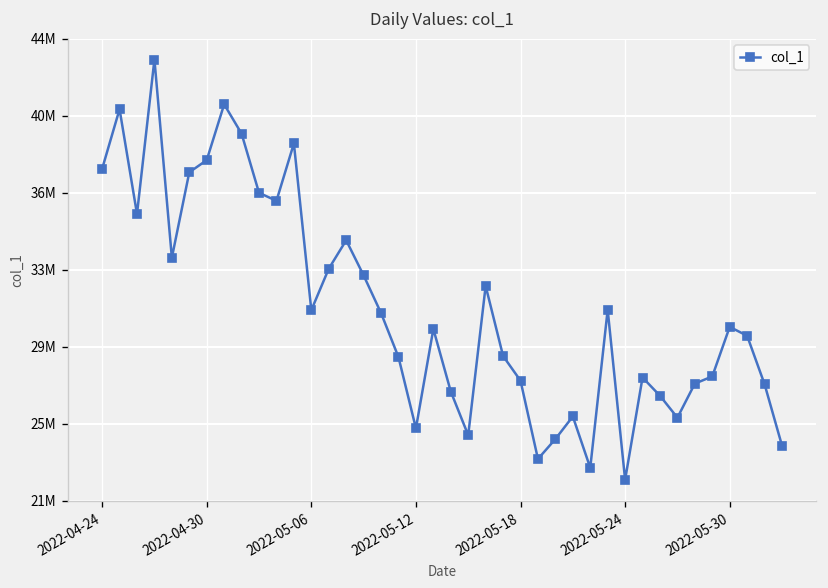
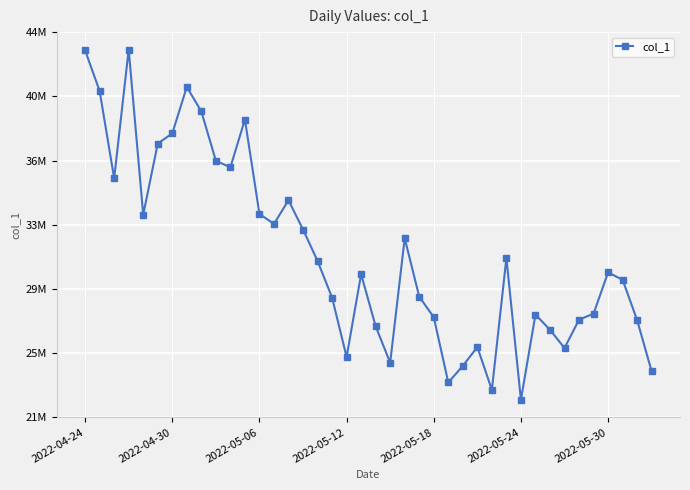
2022-04-24: 37400000 -> 42600000
2022-05-06: 30600000 -> 33200000
